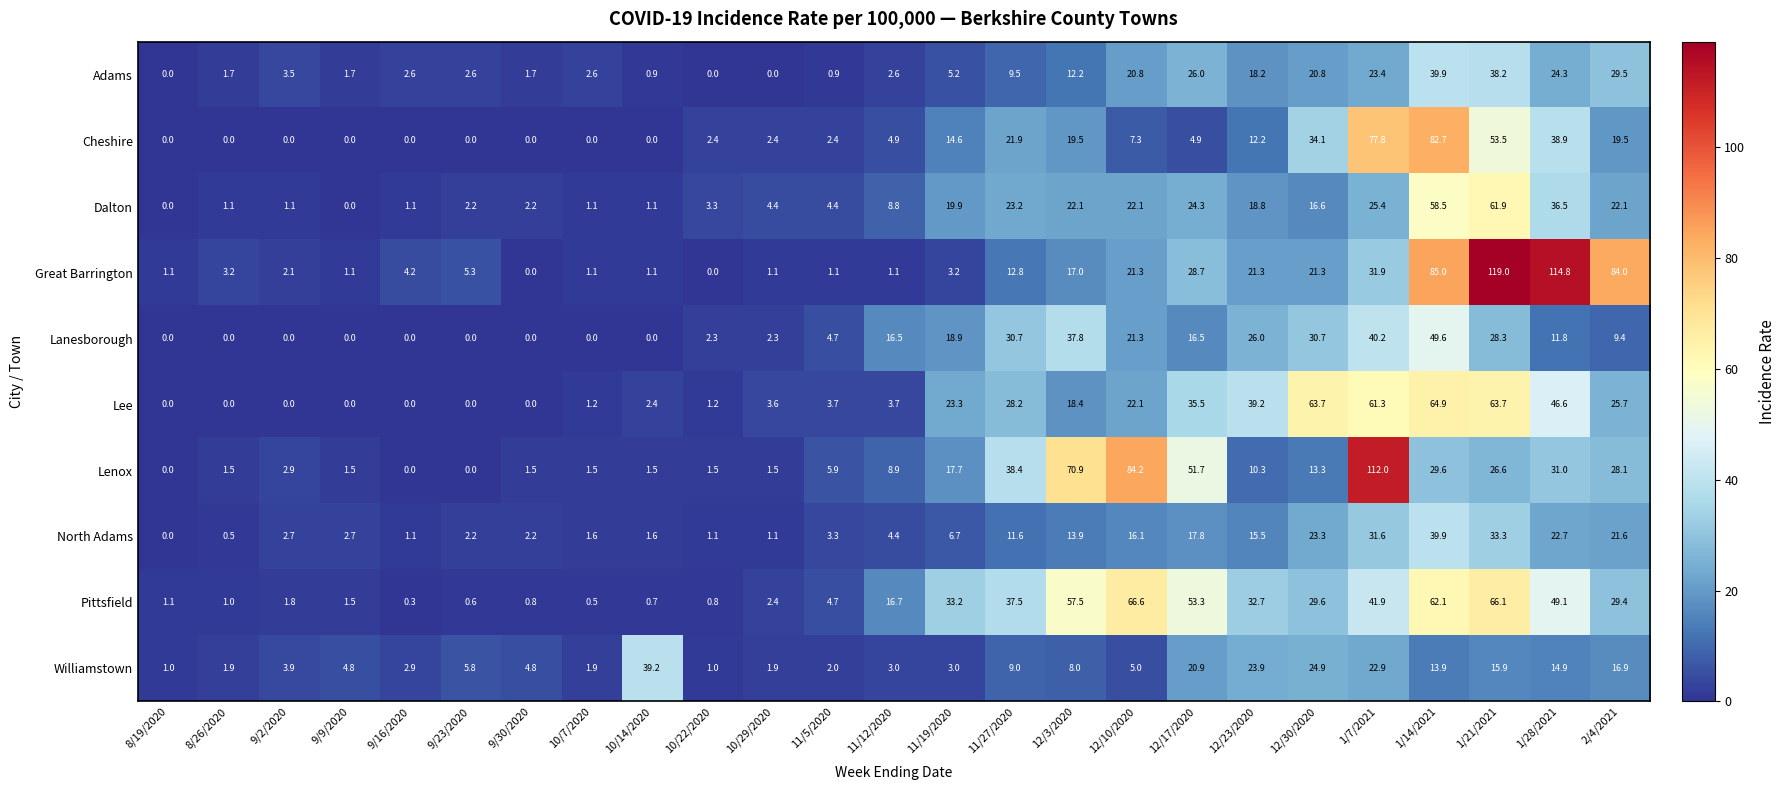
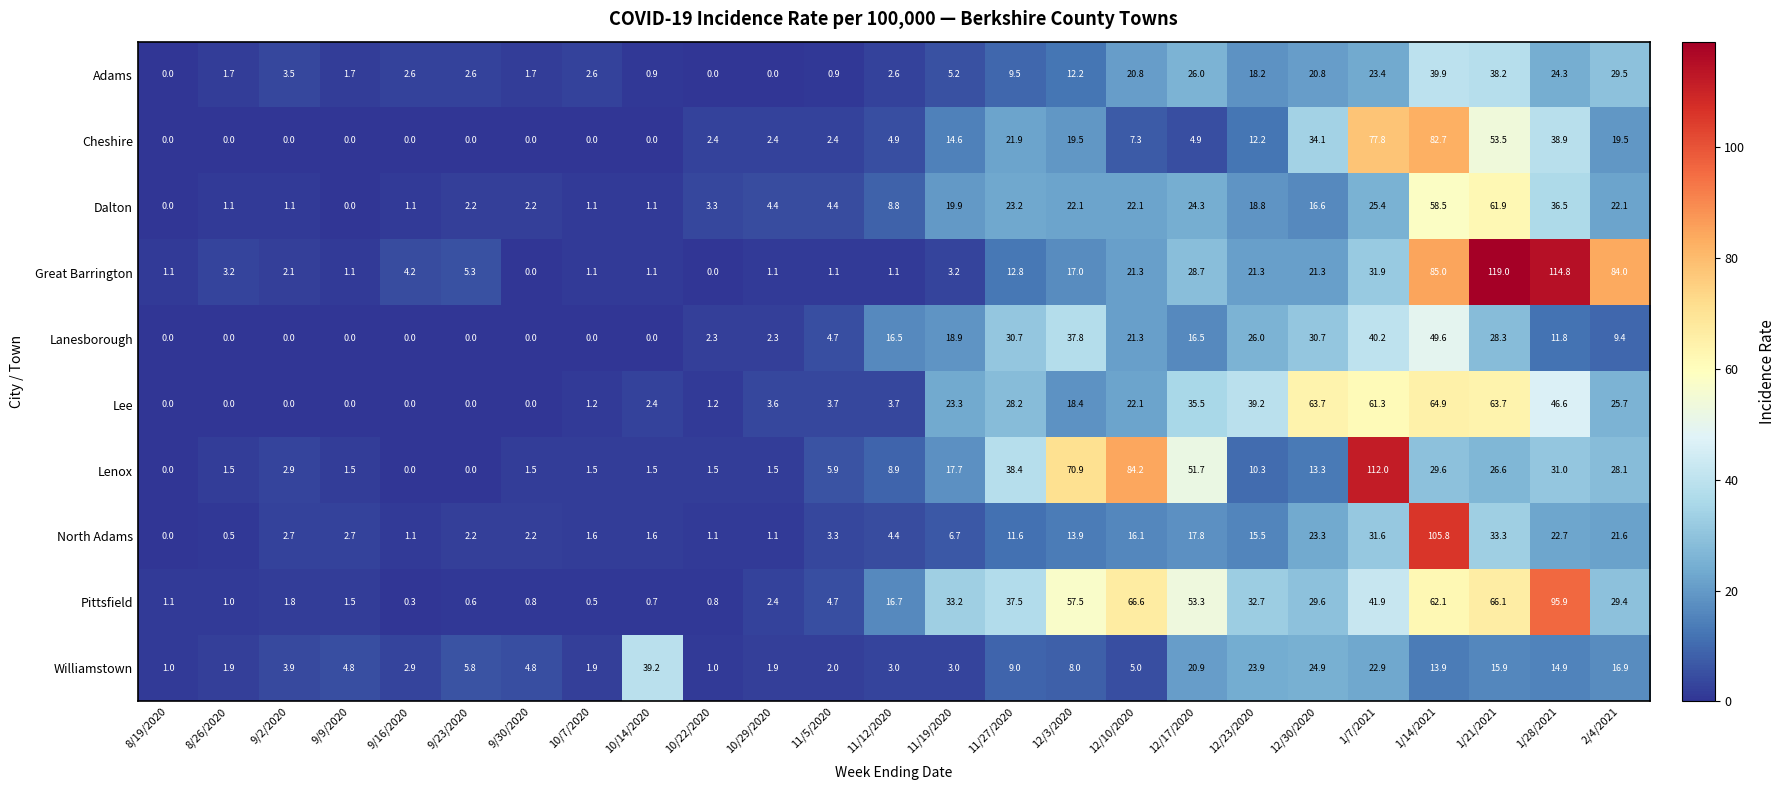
North Adams, 1/14/2021: 39.9 -> 105.8
Pittsfield, 1/28/2021: 49.1 -> 95.9
